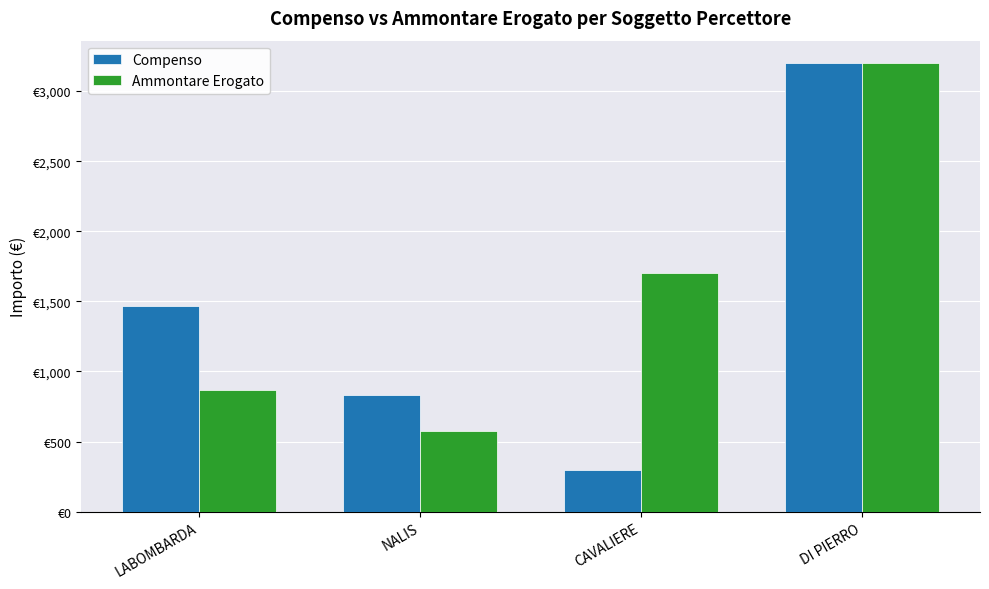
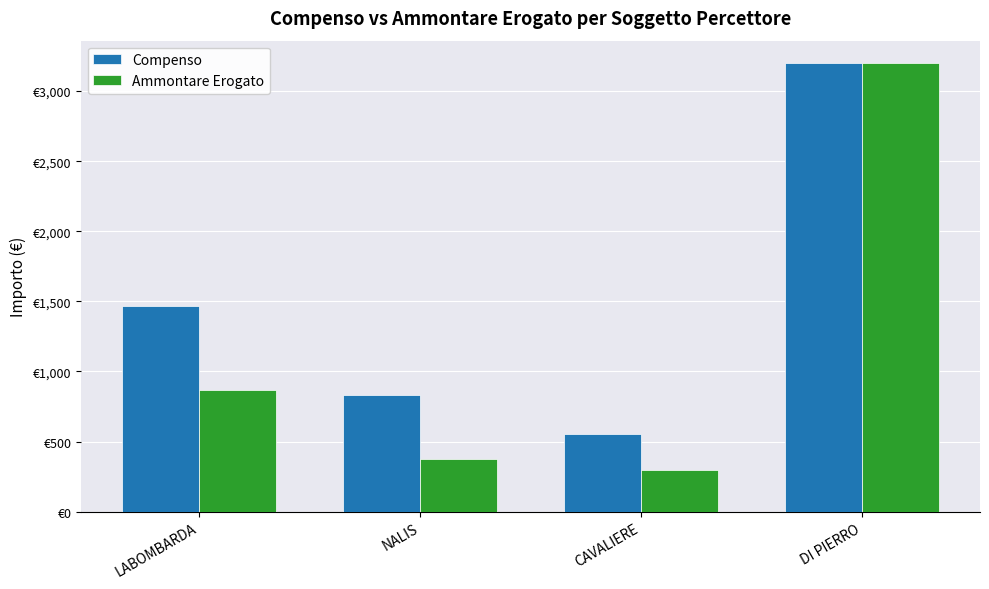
Ammontare Erogato, NALIS: €570 -> €380
Compenso, CAVALIERE: €300 -> €560
Ammontare Erogato, CAVALIERE: €1,700 -> €300
